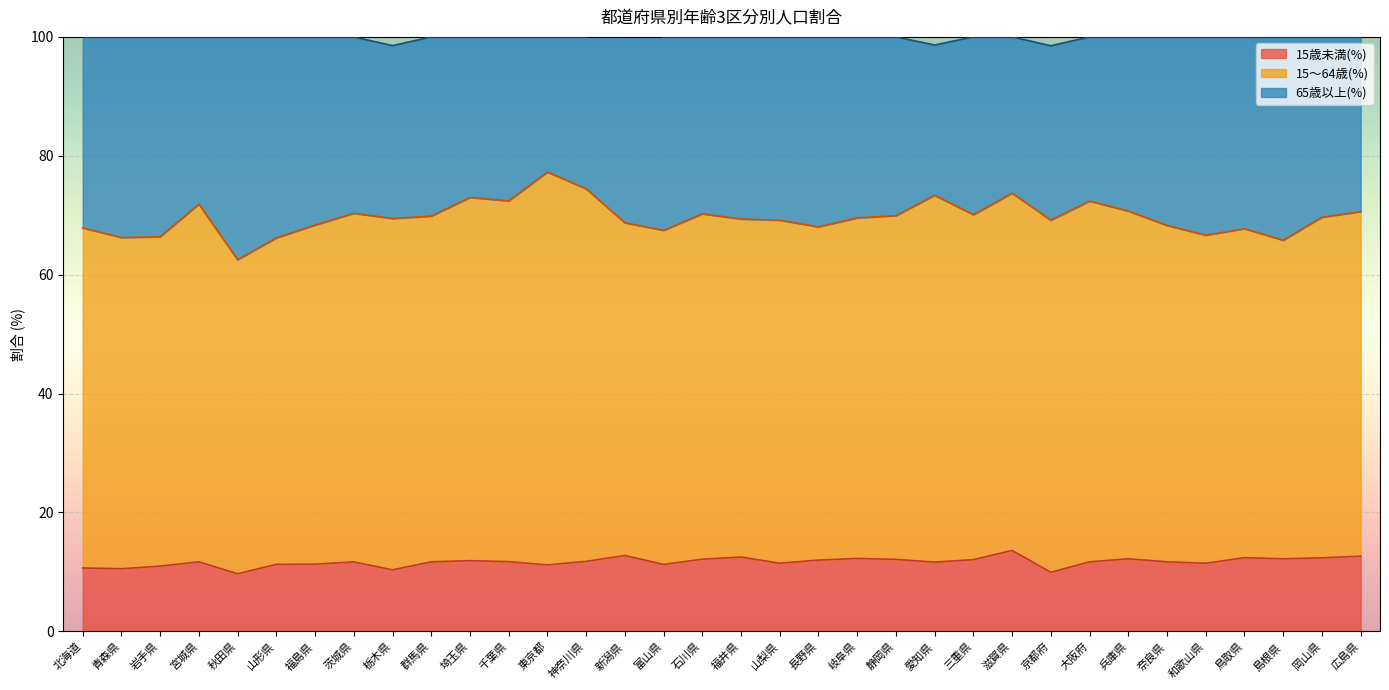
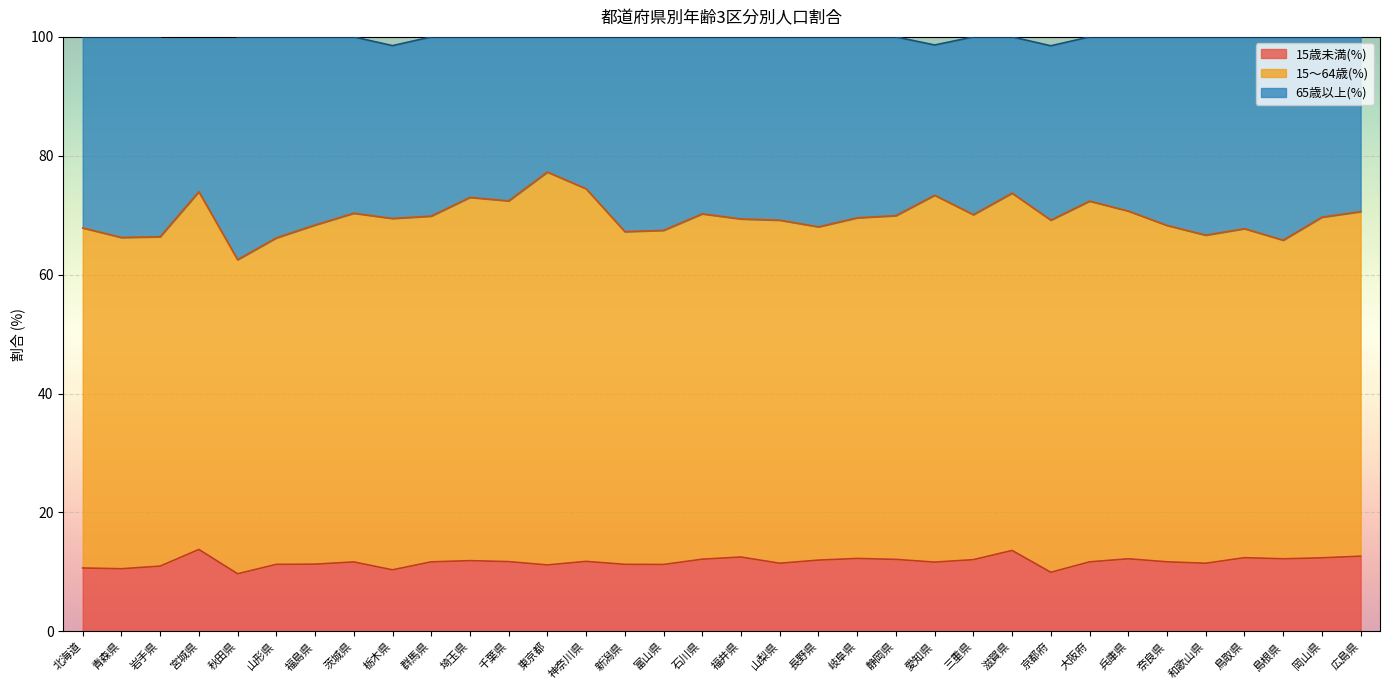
15歳未満(%), 宮城県: 12 -> 14
15歳未満(%), 新潟県: 13 -> 11
